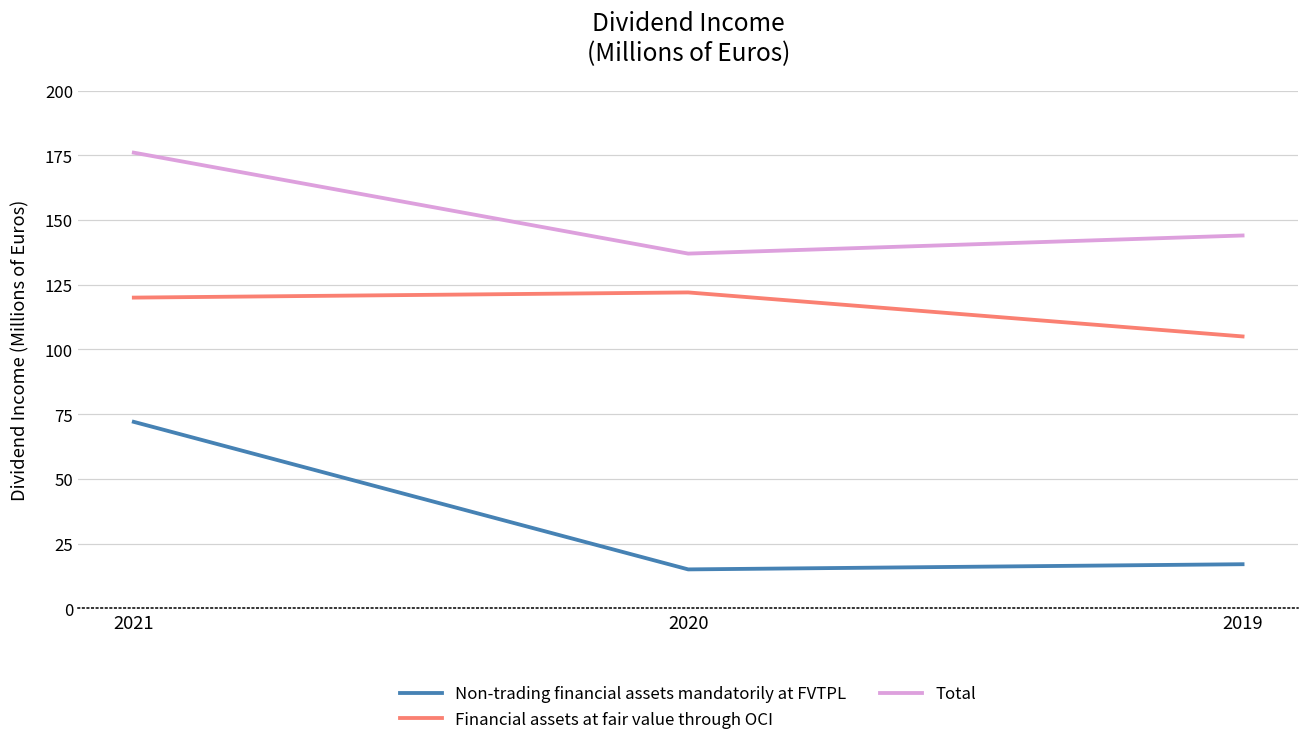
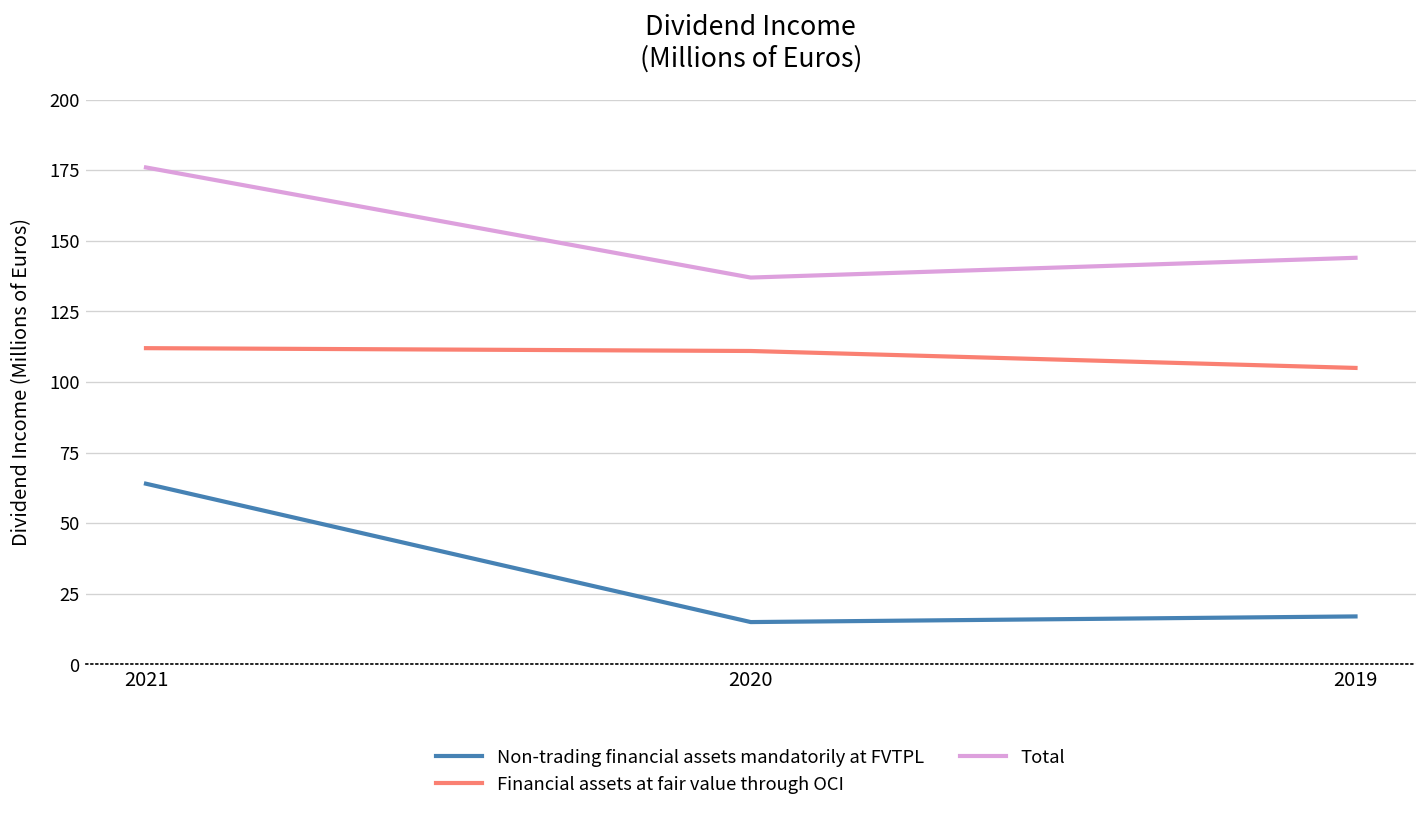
Non-trading financial assets mandatorily at FVTPL, 2021: 72 -> 64
Financial assets at fair value through OCI, 2021: 120 -> 112
Financial assets at fair value through OCI, 2020: 122 -> 111
